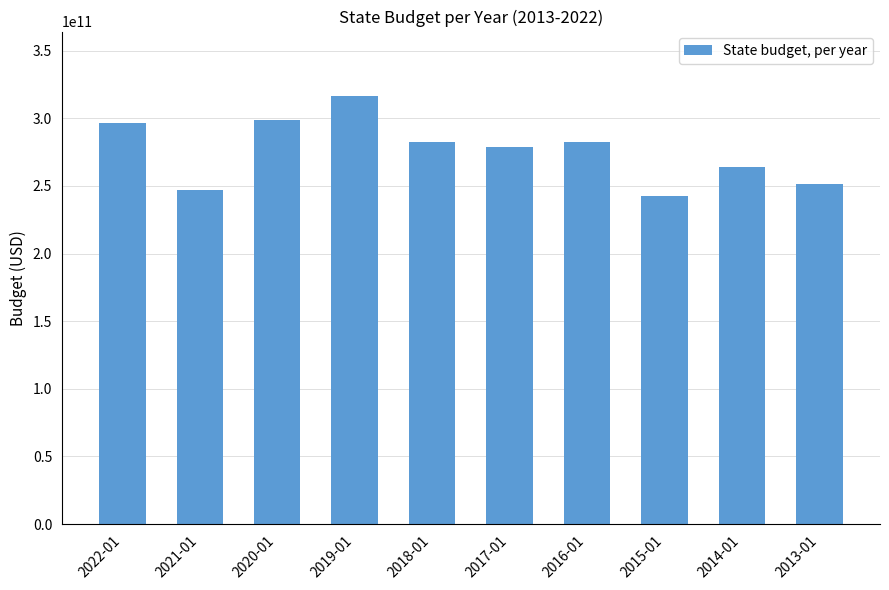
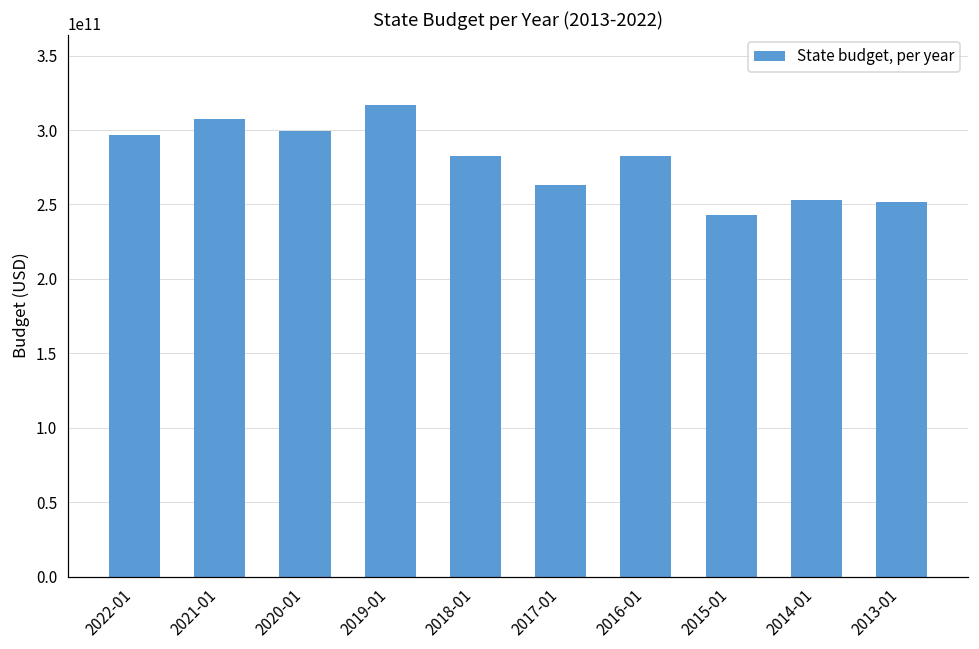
2021-01: 247000000000 -> 308000000000
2017-01: 279000000000 -> 263000000000
2014-01: 264000000000 -> 253000000000
